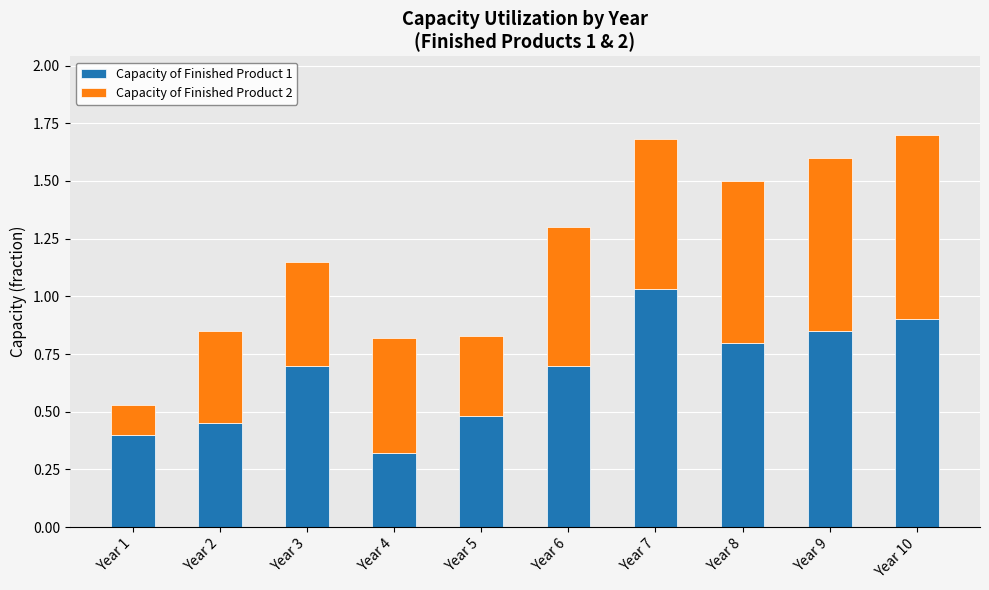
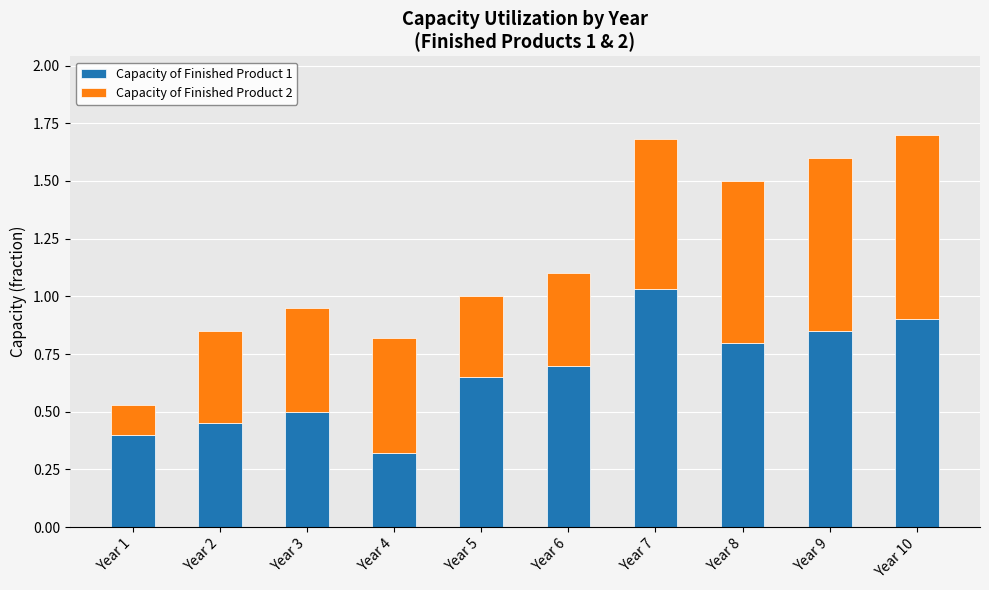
Capacity of Finished Product 1, Year 3: 0.7 -> 0.5
Capacity of Finished Product 1, Year 5: 0.48 -> 0.65
Capacity of Finished Product 2, Year 6: 0.6 -> 0.4
